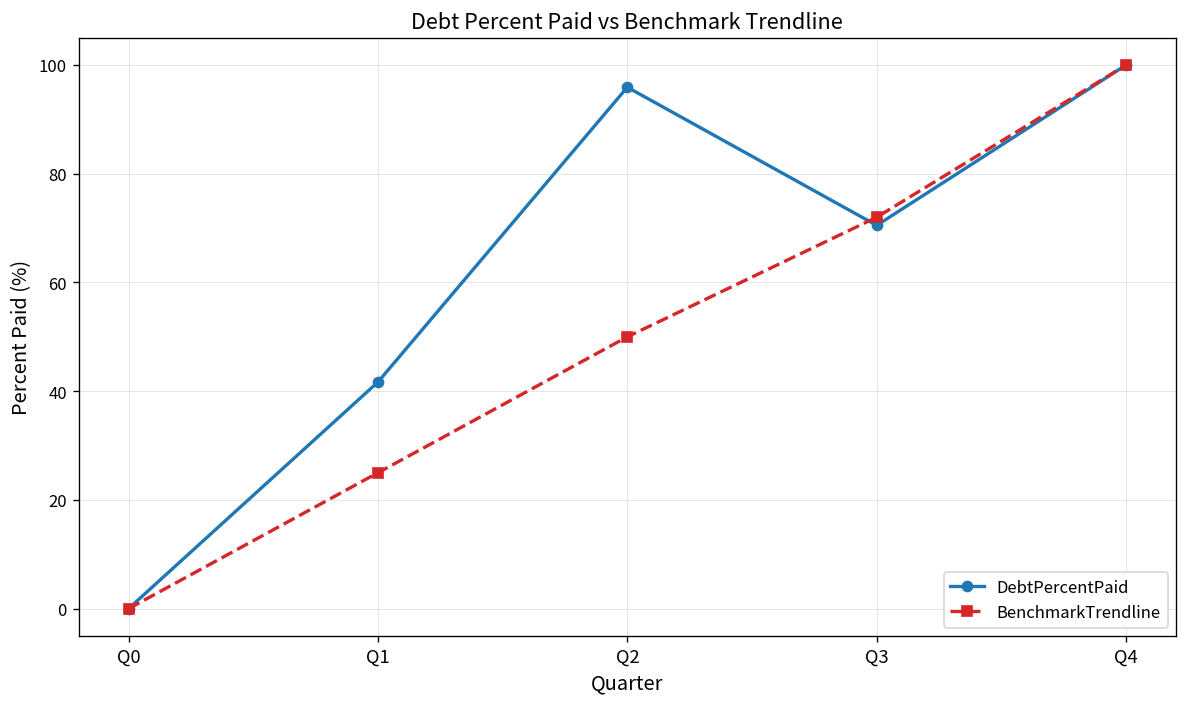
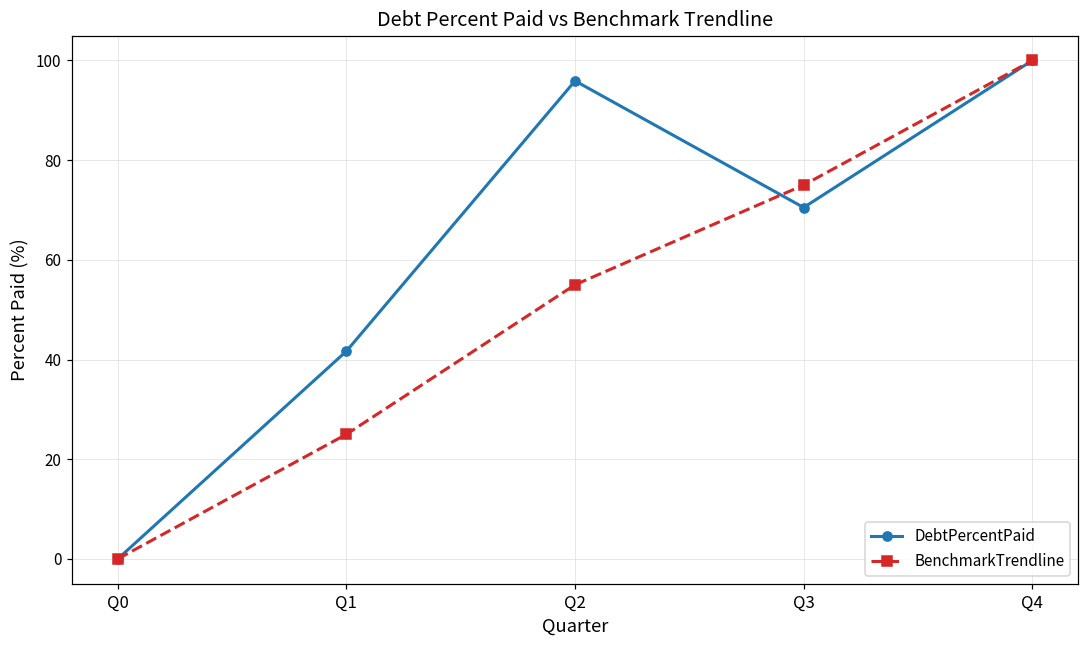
BenchmarkTrendline, Q2: 50 -> 55
BenchmarkTrendline, Q3: 72 -> 75
